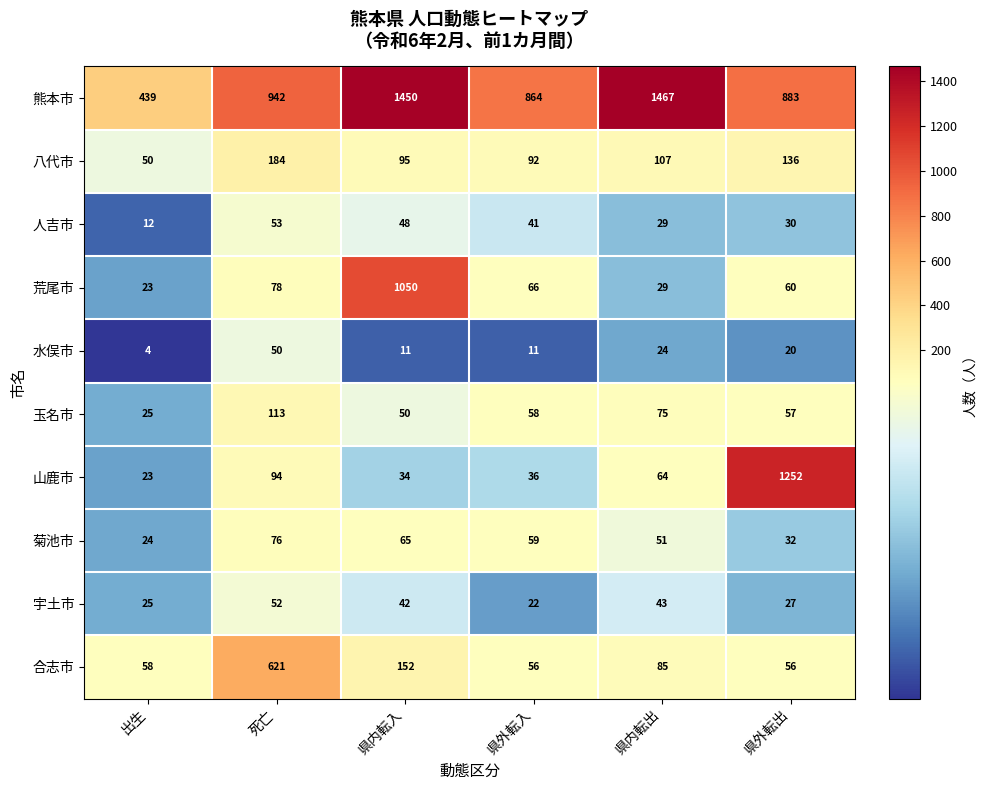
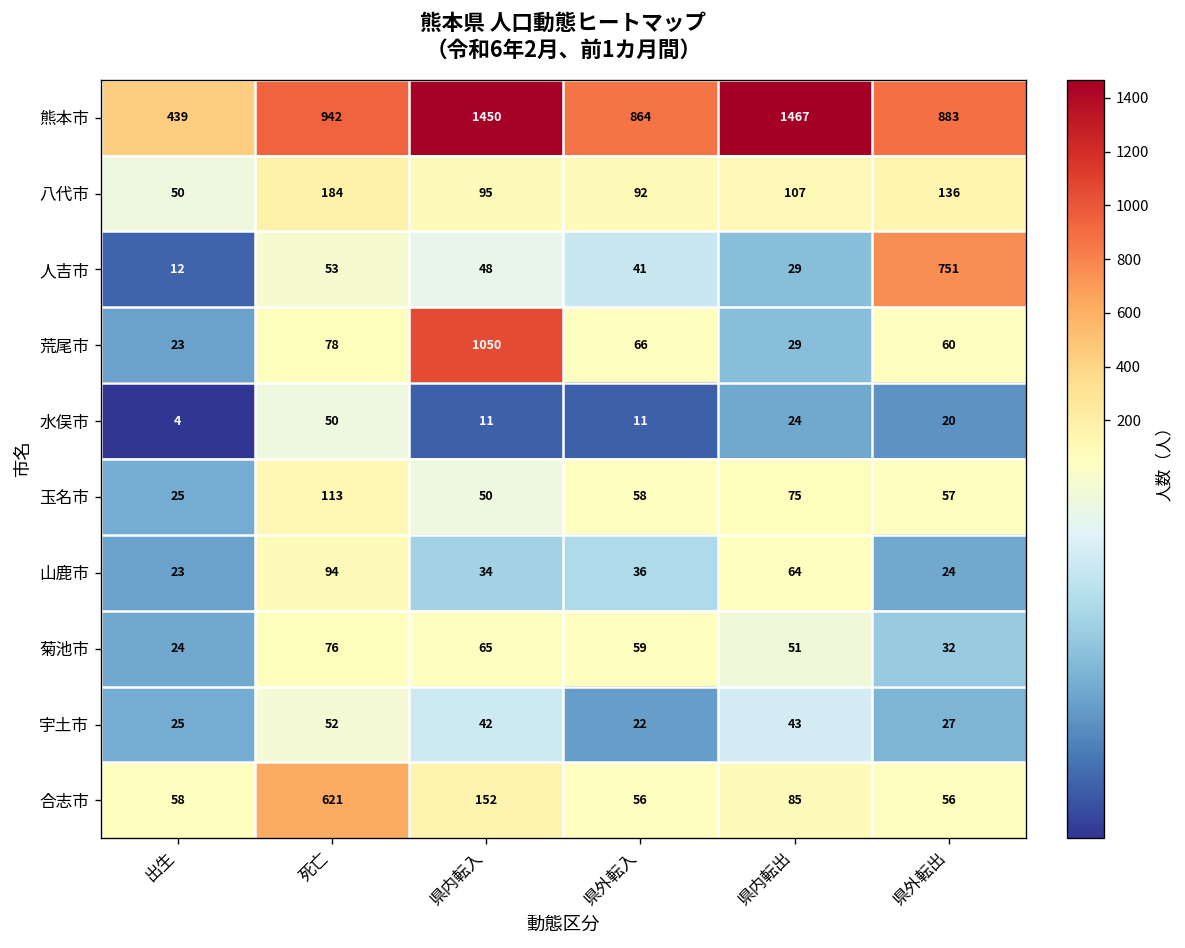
人吉市, 県外転出: 30 -> 751
山鹿市, 県外転出: 1252 -> 24
